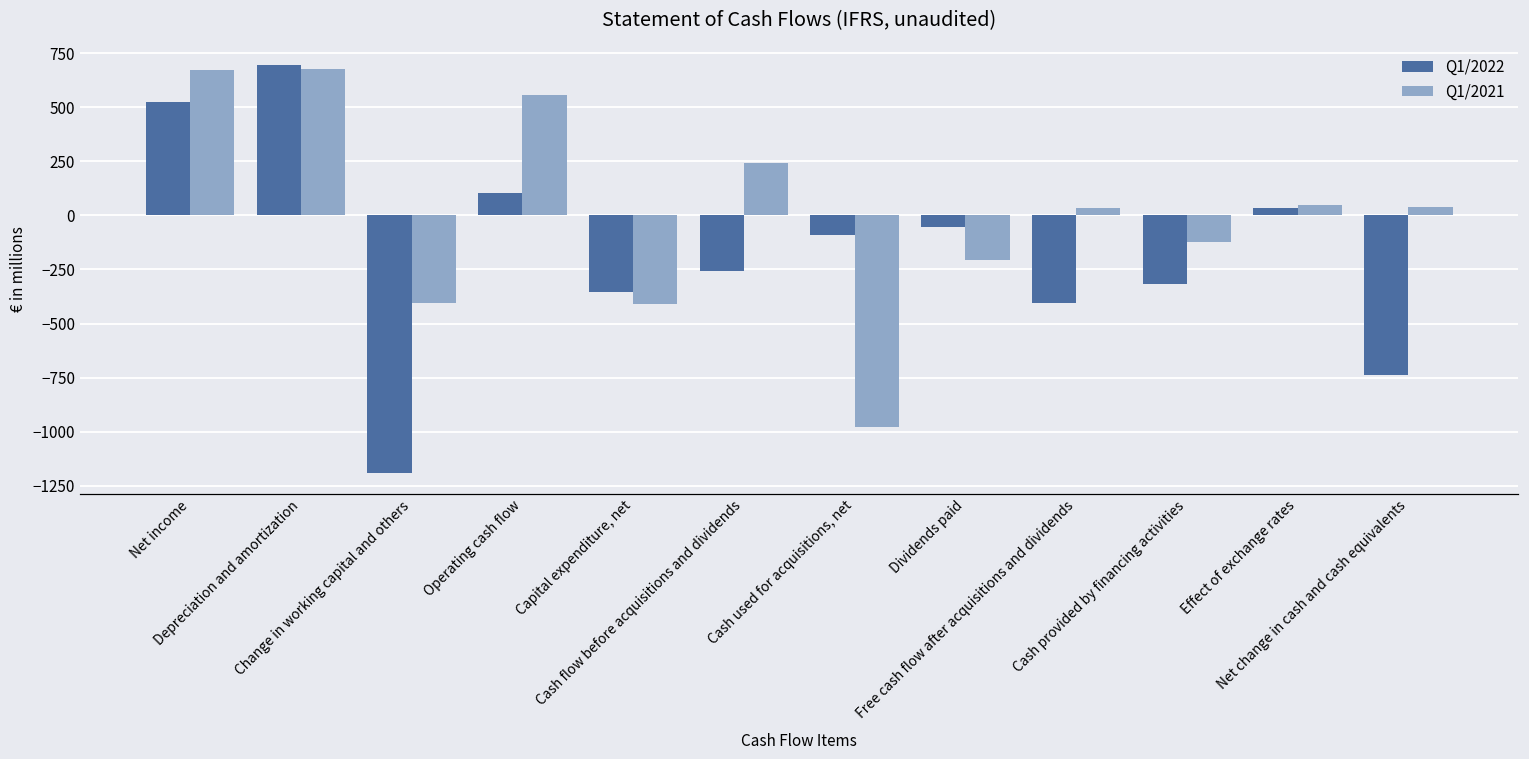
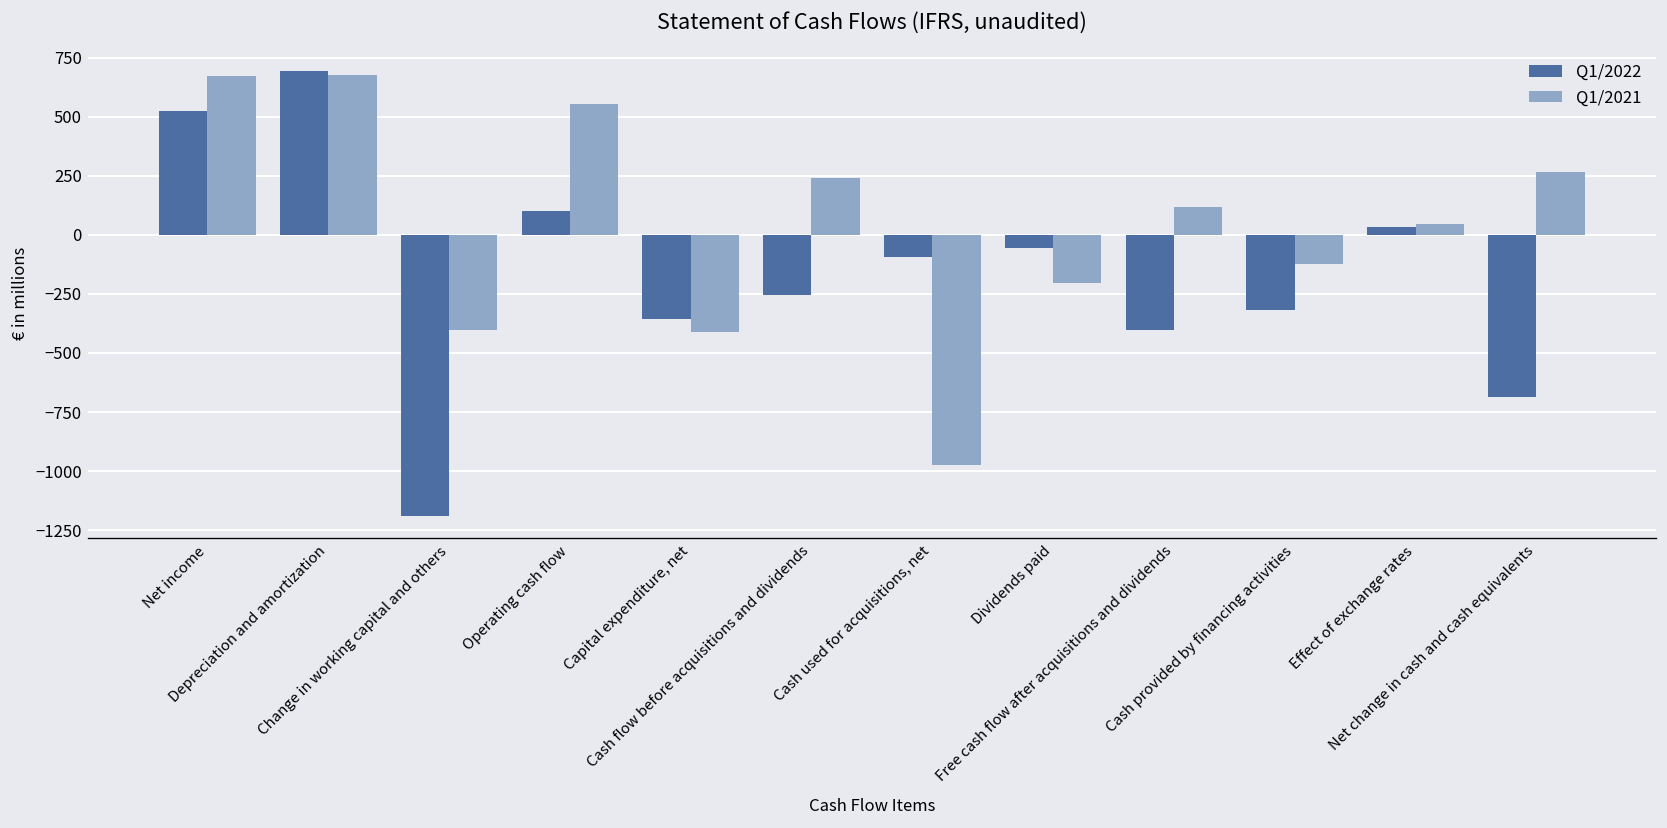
Q1/2021, Free cash flow after acquisitions and dividends: 30 -> 120
Q1/2022, Net change in cash and cash equivalents: -740 -> -690
Q1/2021, Net change in cash and cash equivalents: 40 -> 270
